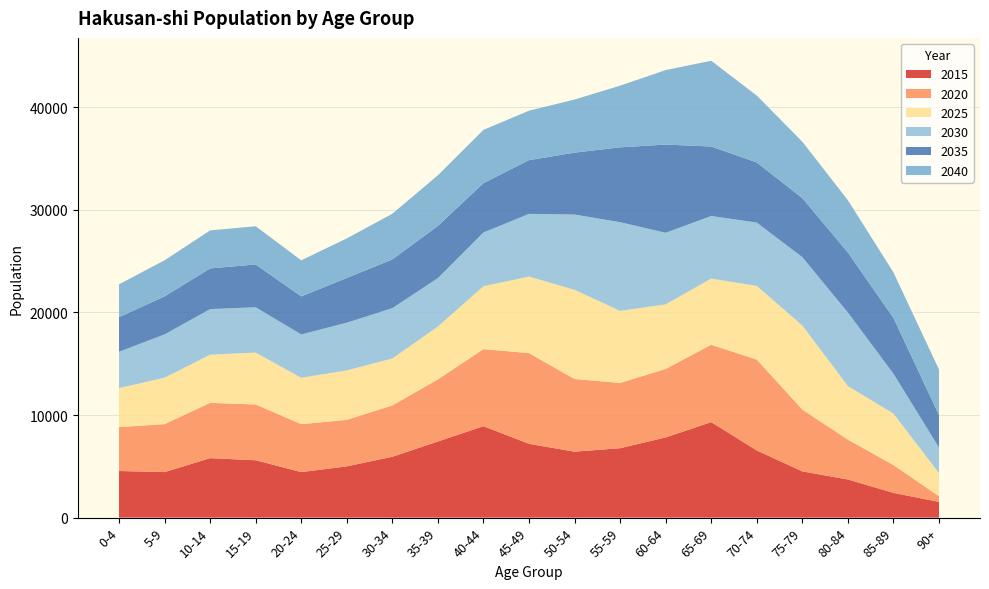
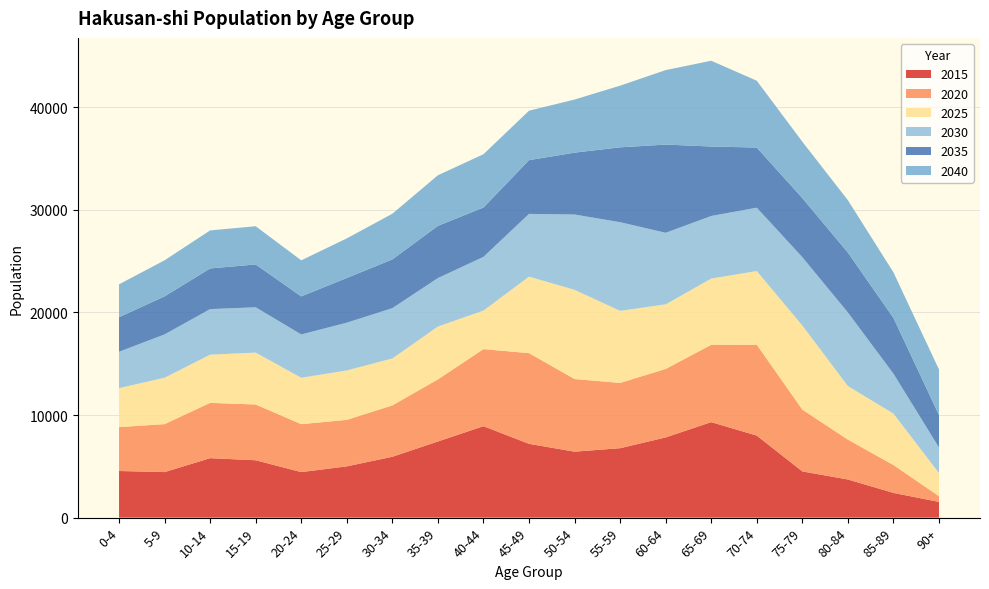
2025, 40-44: 6100 -> 3800
2015, 70-74: 6500 -> 8000
